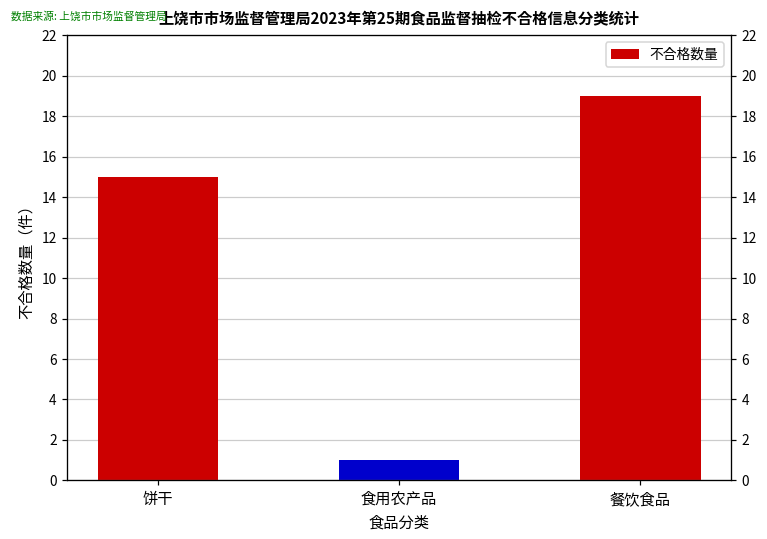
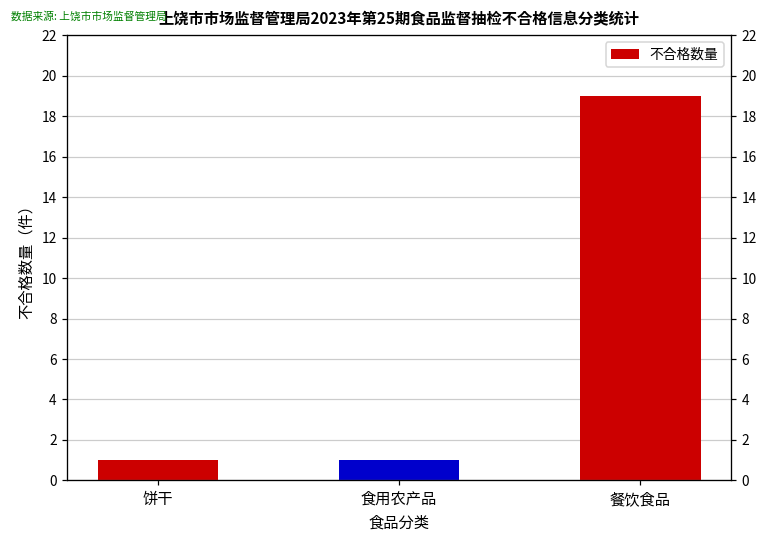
饼干: 15 -> 1
